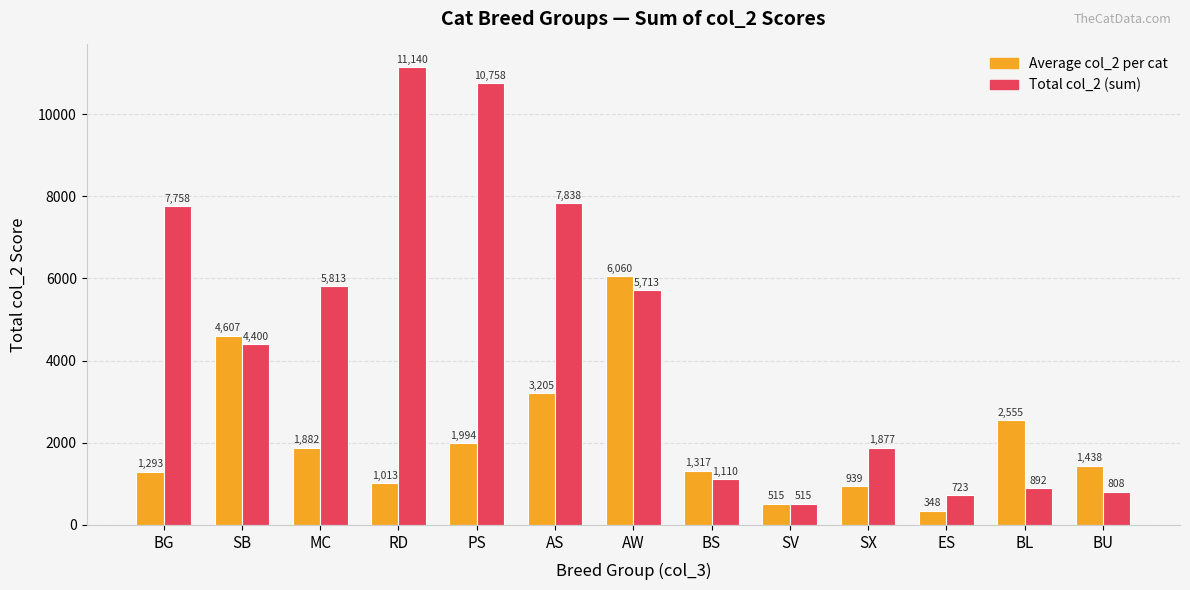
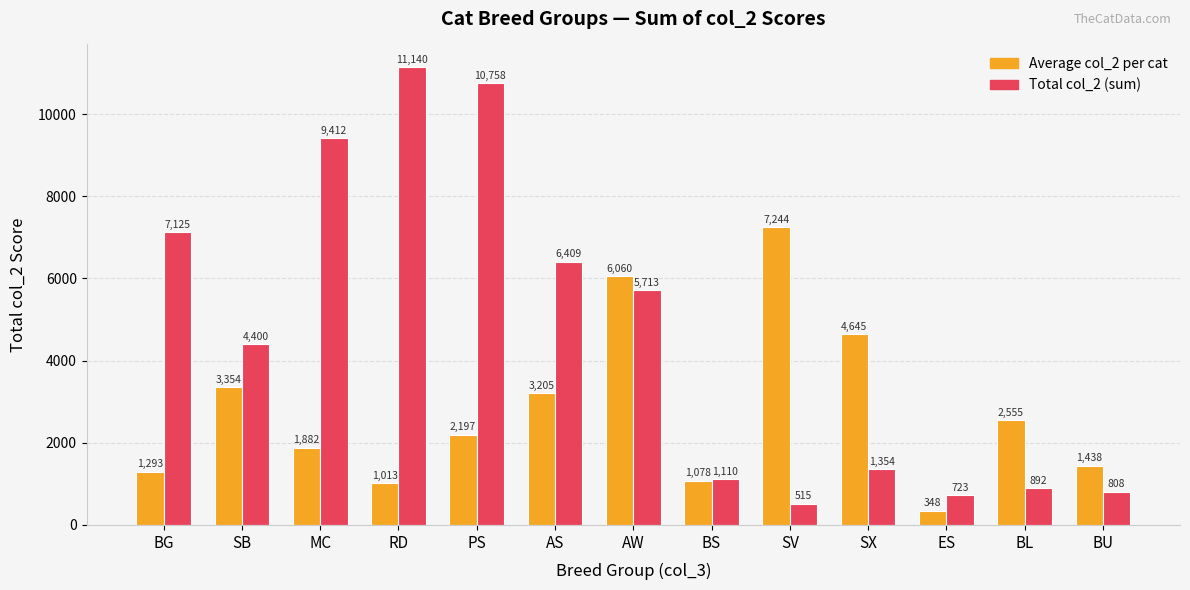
Total col_2 (sum), BG: 7,758 -> 7,125
Average col_2 per cat, SB: 4,607 -> 3,354
Total col_2 (sum), MC: 5,813 -> 9,412
Average col_2 per cat, PS: 1,994 -> 2,197
Total col_2 (sum), AS: 7,838 -> 6,409
Average col_2 per cat, BS: 1,317 -> 1,078
Average col_2 per cat, SV: 515 -> 7,244
Average col_2 per cat, SX: 939 -> 4,645
Total col_2 (sum), SX: 1,877 -> 1,354
